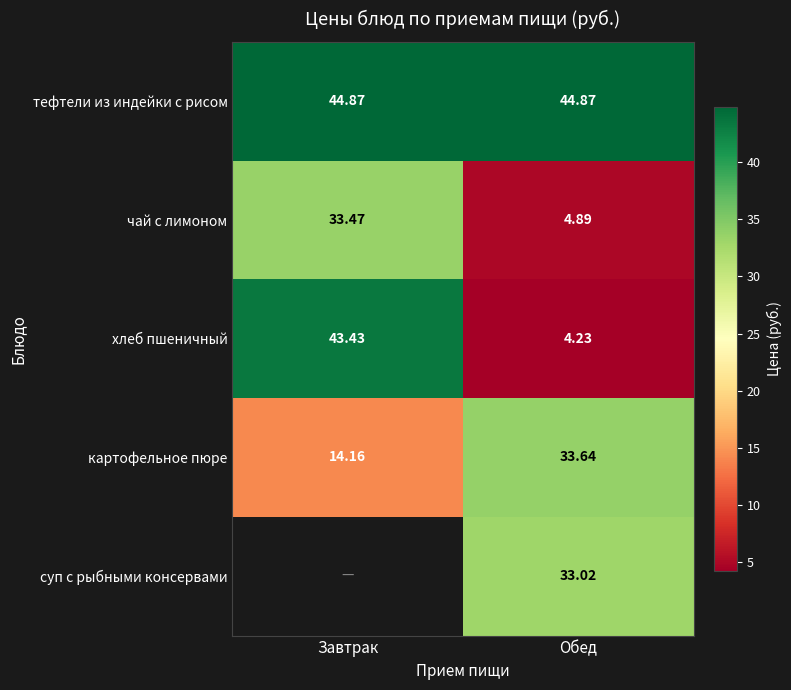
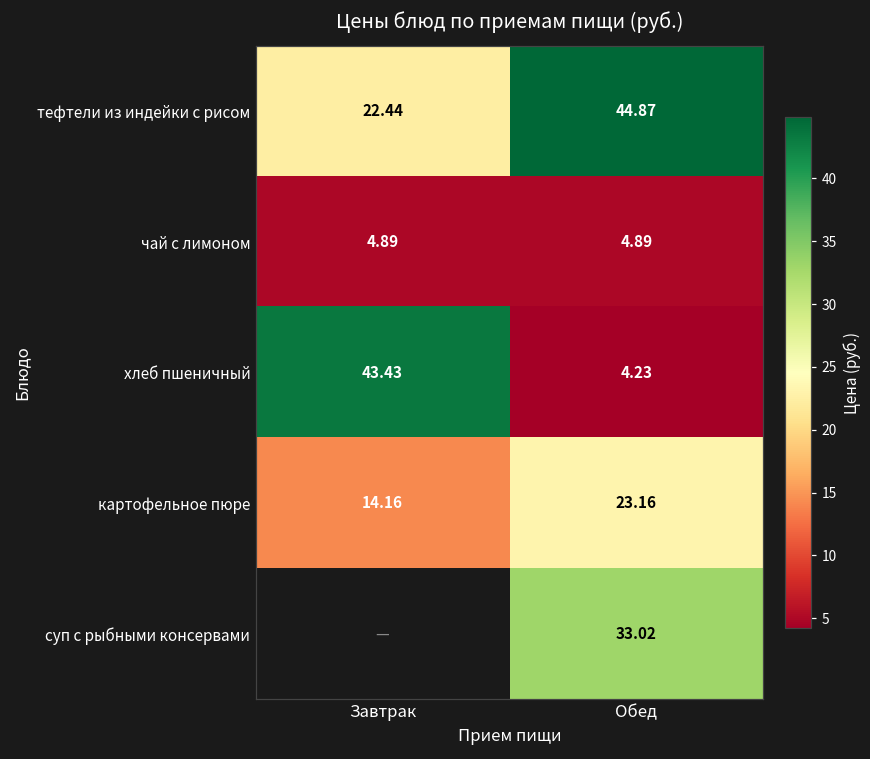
тефтели из индейки с рисом, Завтрак: 44.87 -> 22.44
чай с лимоном, Завтрак: 33.47 -> 4.89
картофельное пюре, Обед: 33.64 -> 23.16
